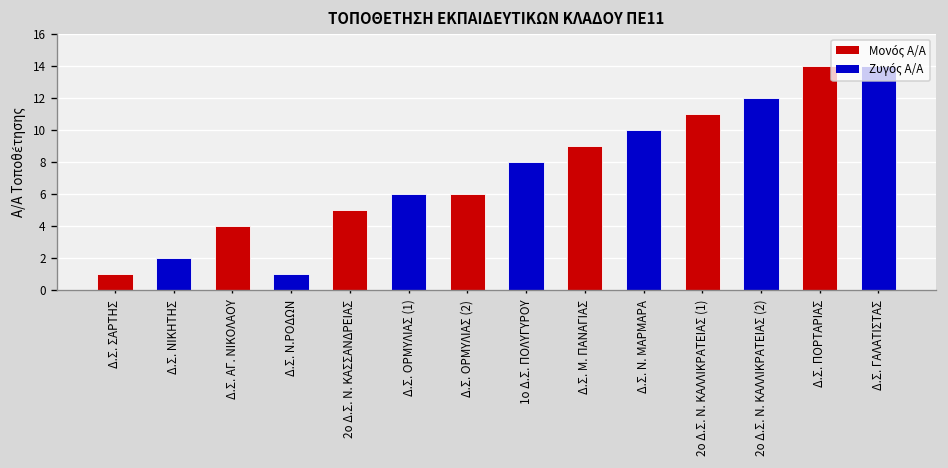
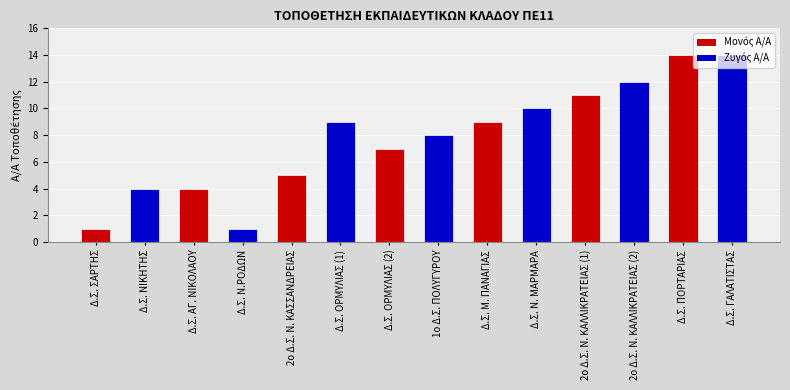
Δ.Σ. ΝΙΚΗΤΗΣ: 2 -> 4
Δ.Σ. ΟΡΜΥΛΙΑΣ (1): 6 -> 9
Δ.Σ. ΟΡΜΥΛΙΑΣ (2): 6 -> 7
